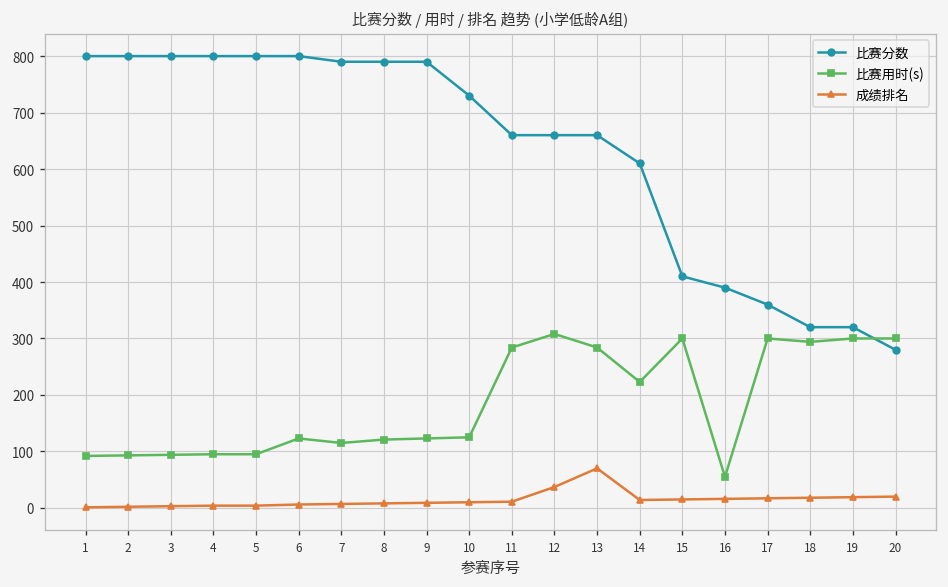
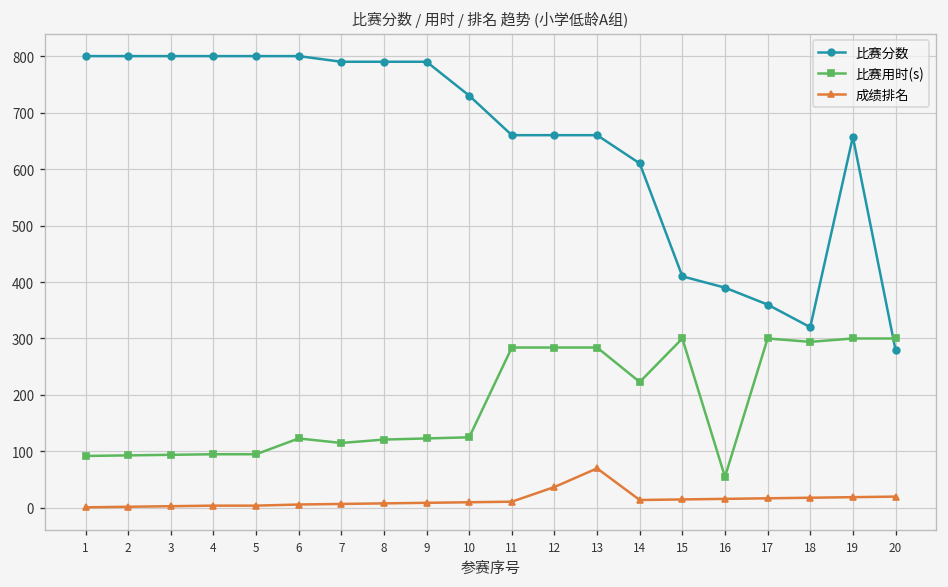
比赛用时(s), 12: 310 -> 280
比赛分数, 19: 320 -> 660
